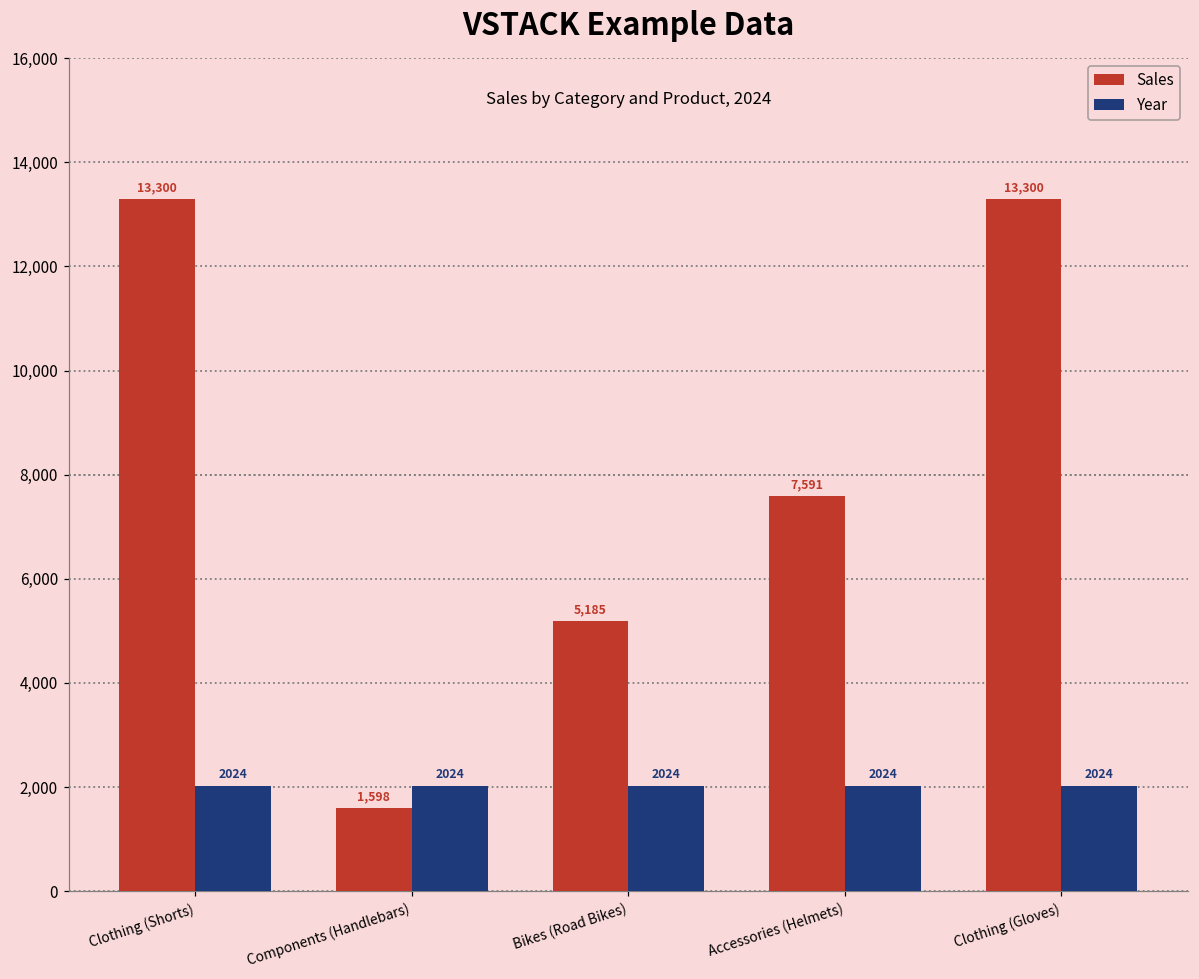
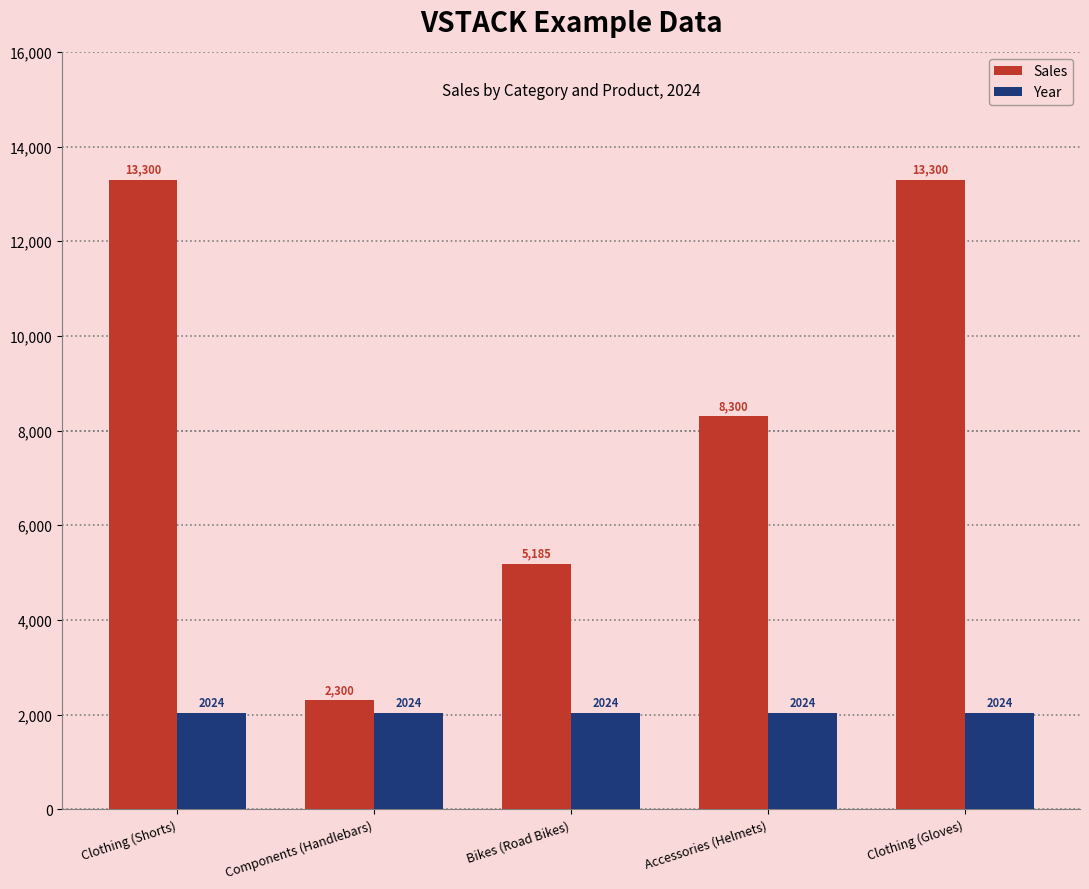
Sales, Components (Handlebars): 1,598 -> 2,300
Sales, Accessories (Helmets): 7,591 -> 8,300
